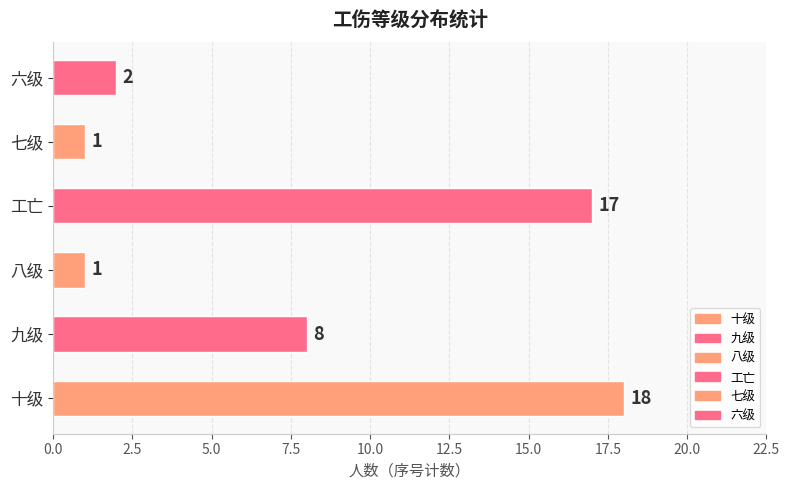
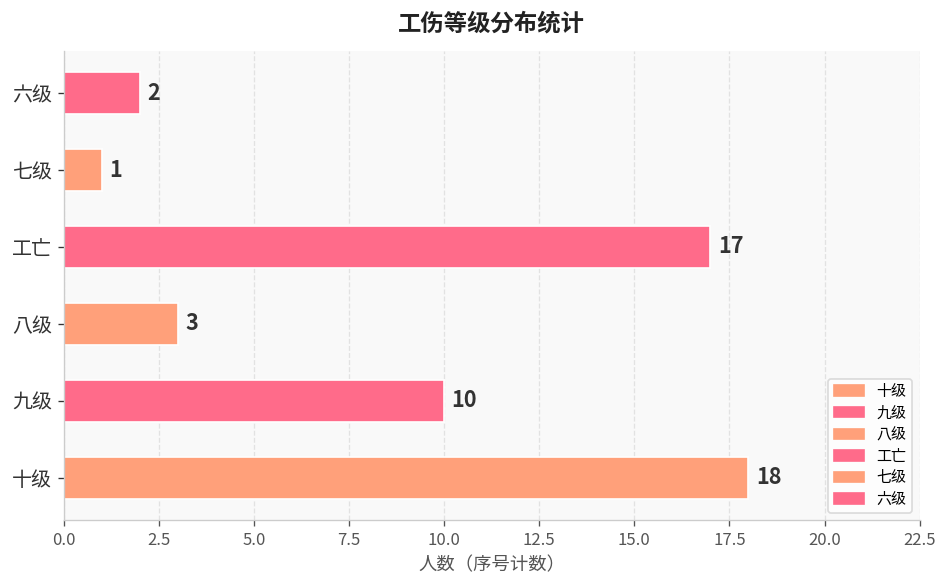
八级: 1 -> 3
九级: 8 -> 10
